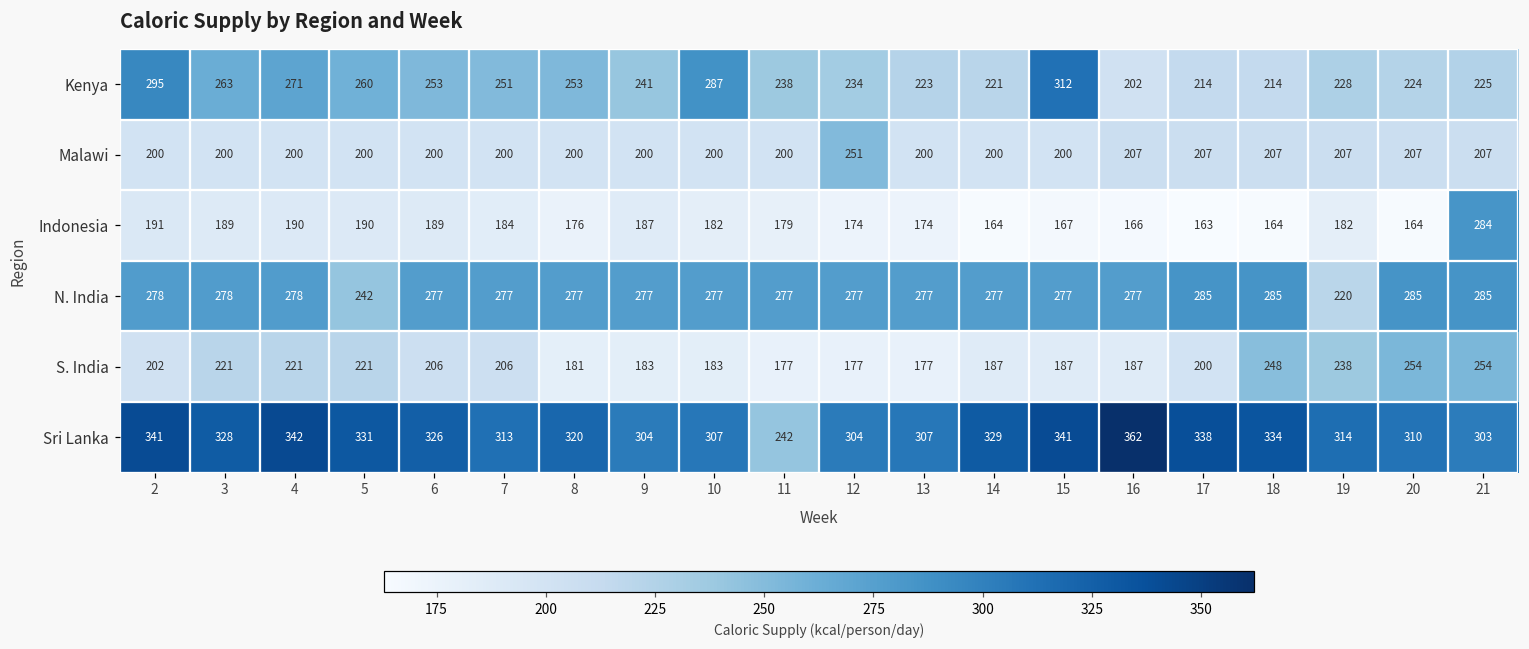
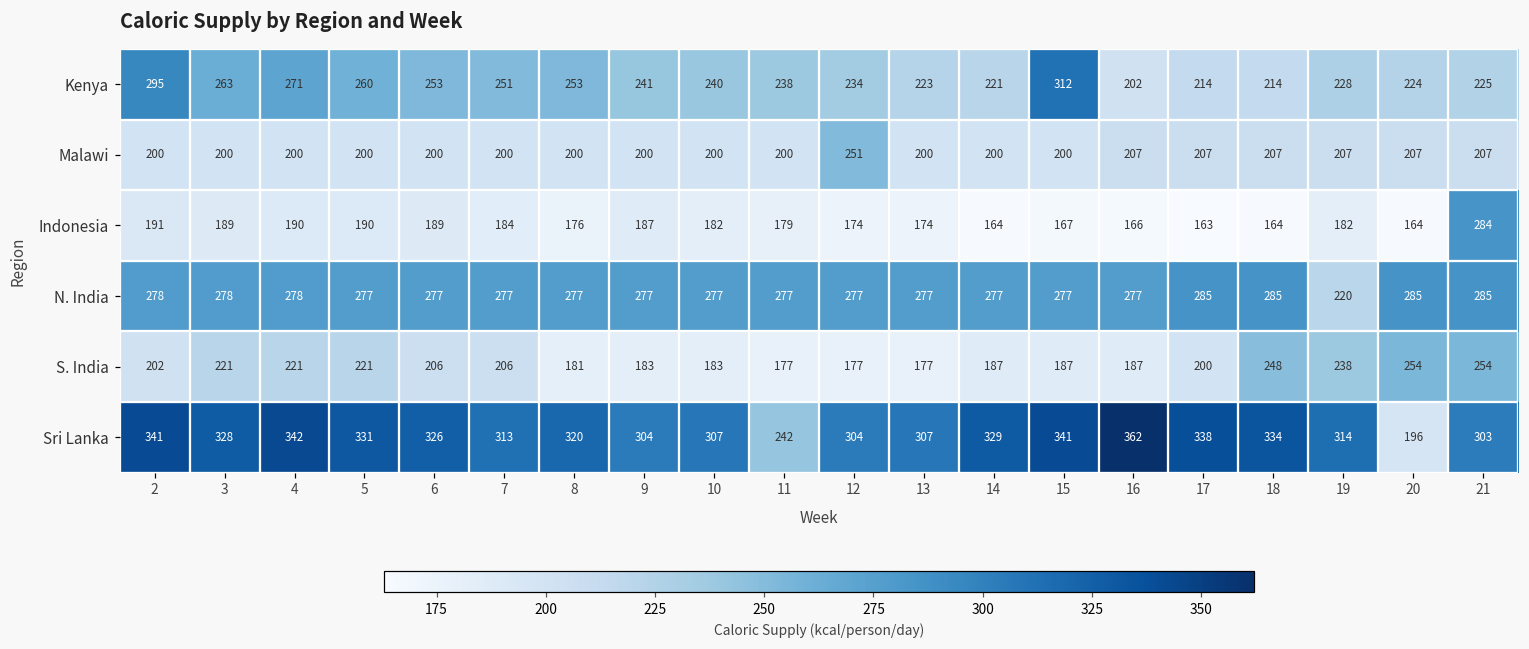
Kenya, 10: 287 -> 240
N. India, 5: 242 -> 277
Sri Lanka, 20: 310 -> 196
